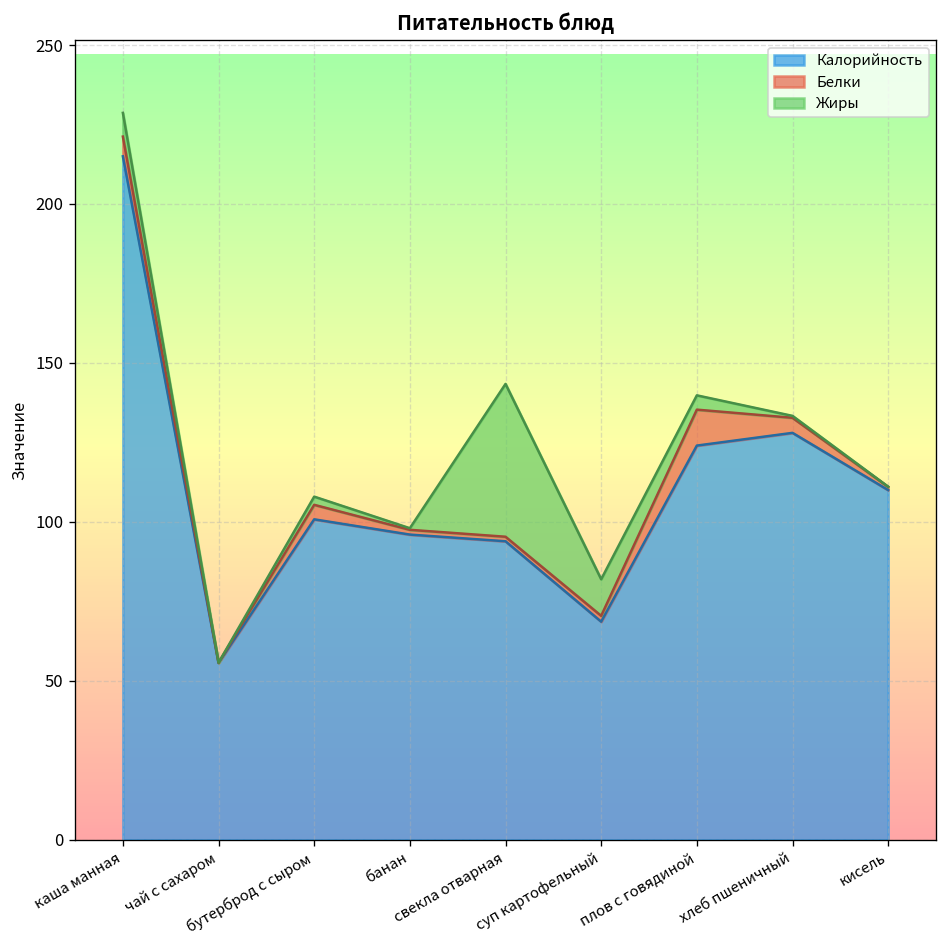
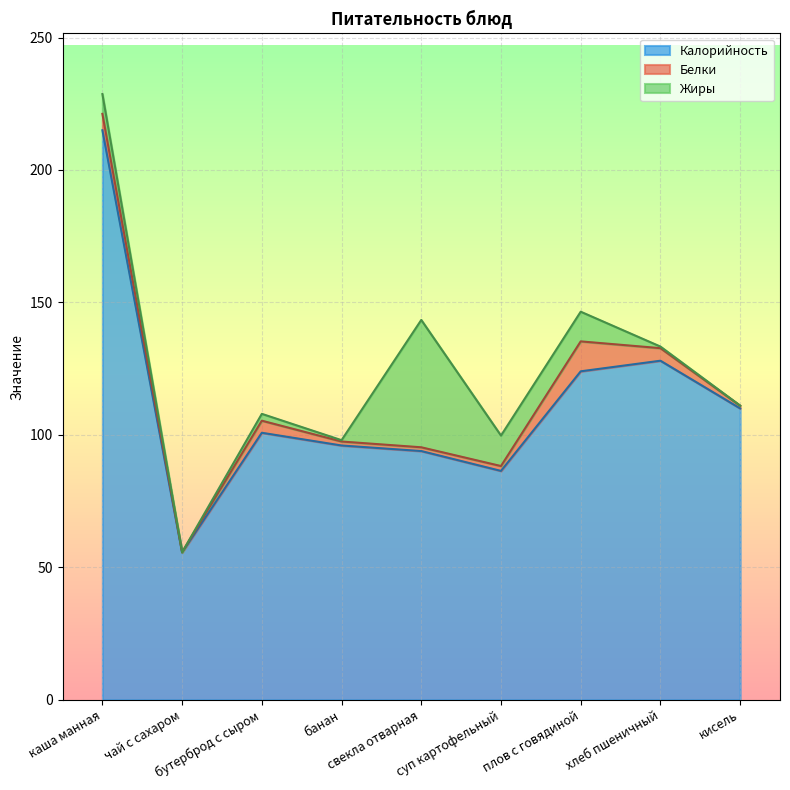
Калорийность, суп картофельный: 69 -> 86
Жиры, плов с говядиной: 5 -> 11
